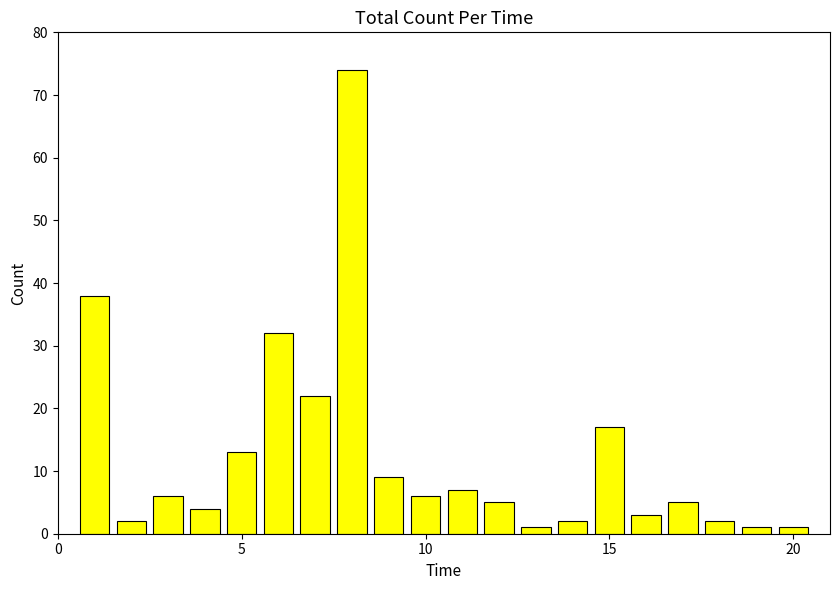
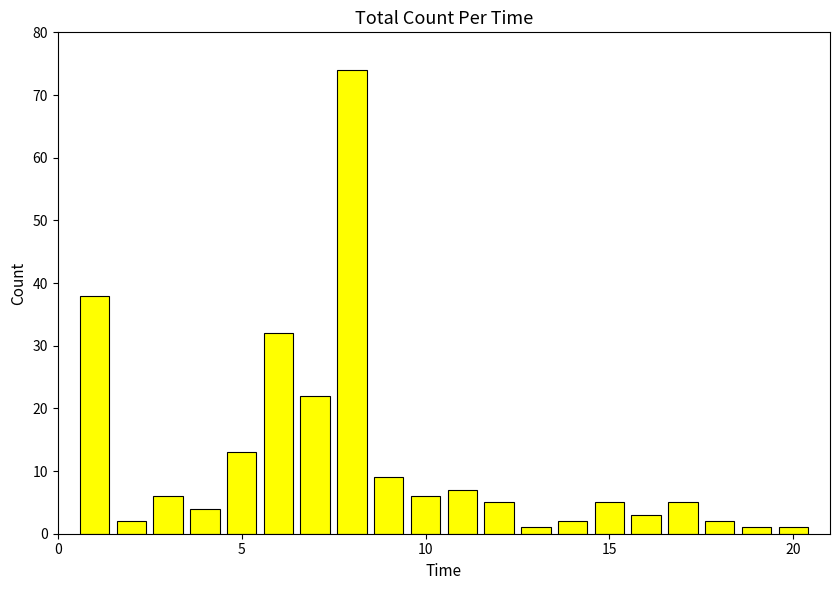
15: 17 -> 5
